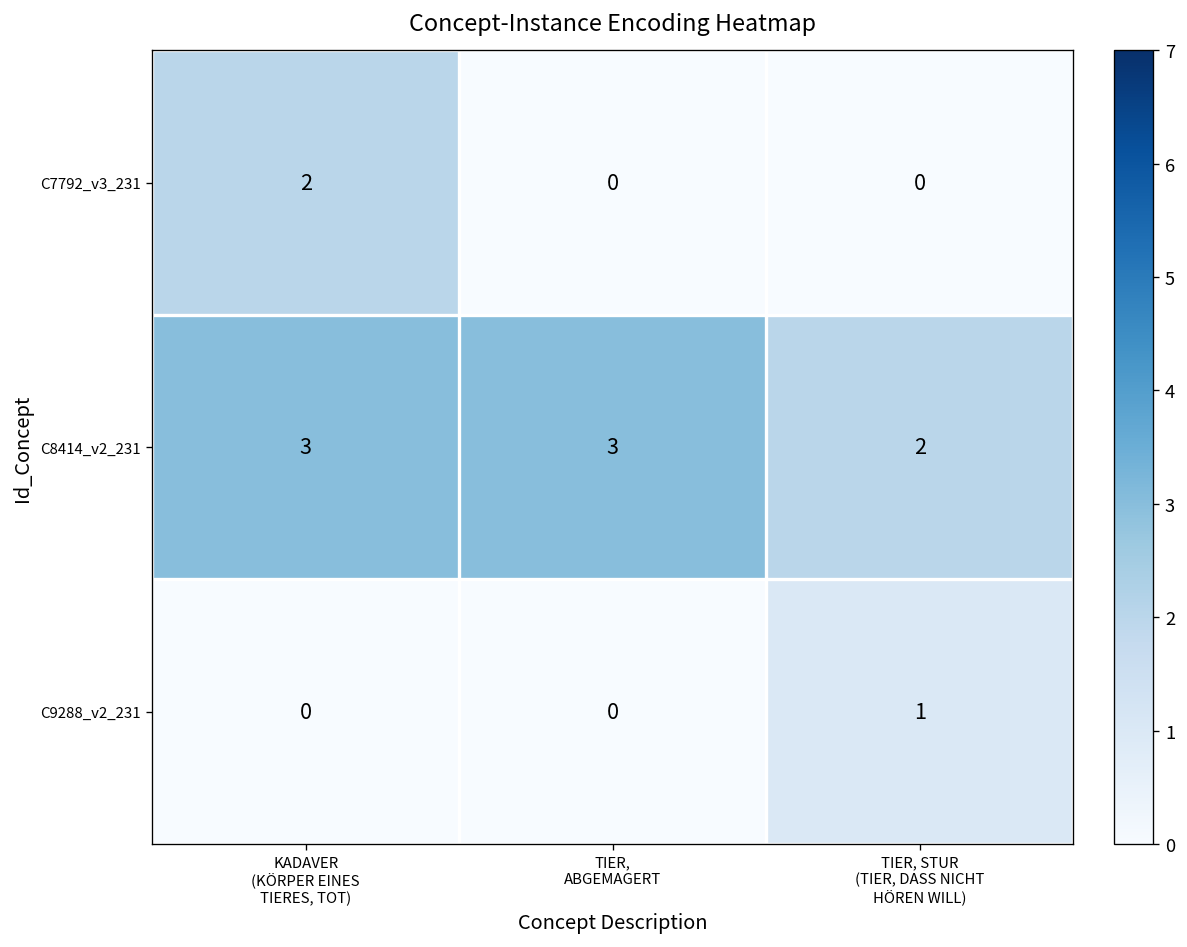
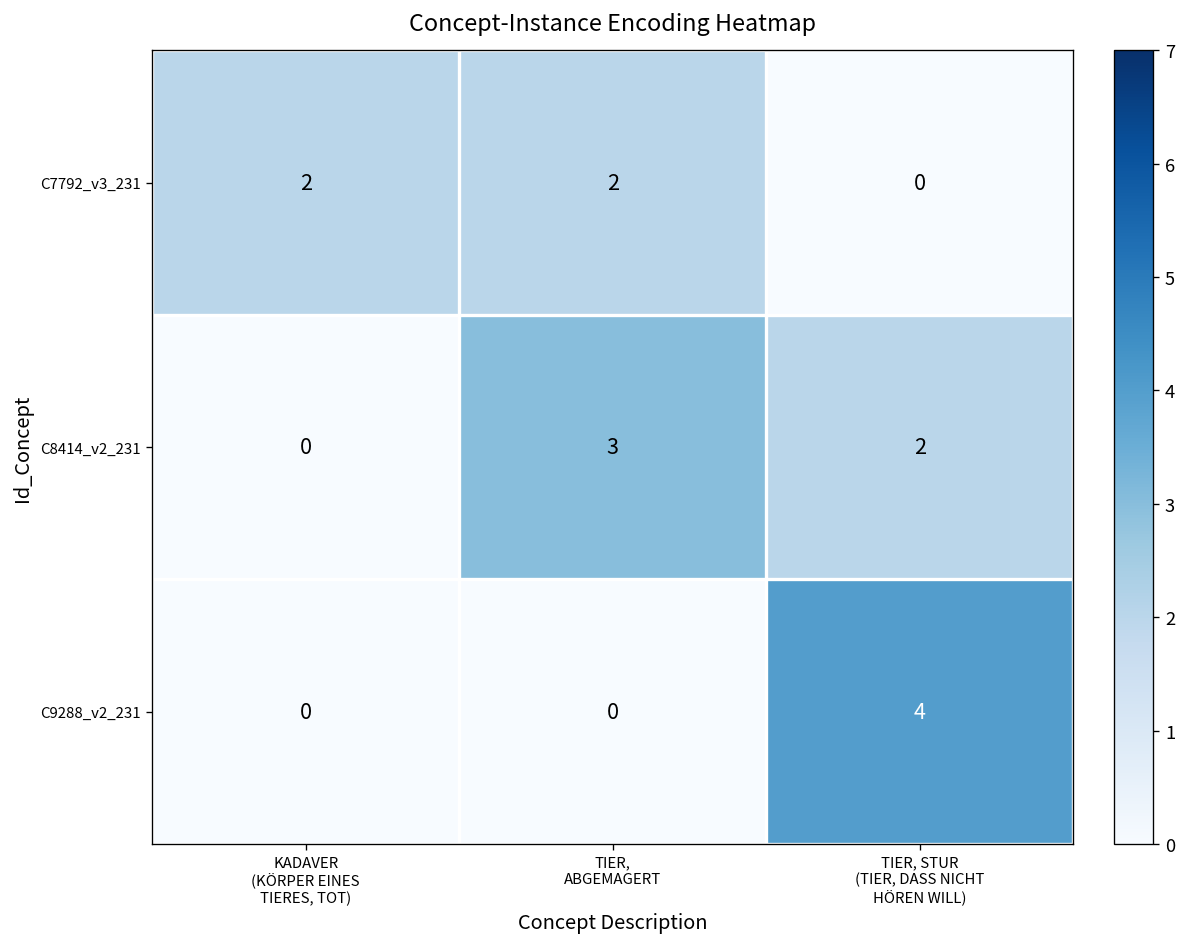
C7792_v3_231, TIER, ABGEMAGERT: 0 -> 2
C8414_v2_231, KADAVER (KÖRPER EINES TIERES, TOT): 3 -> 0
C9288_v2_231, TIER, STUR (TIER, DASS NICHT HÖREN WILL): 1 -> 4
